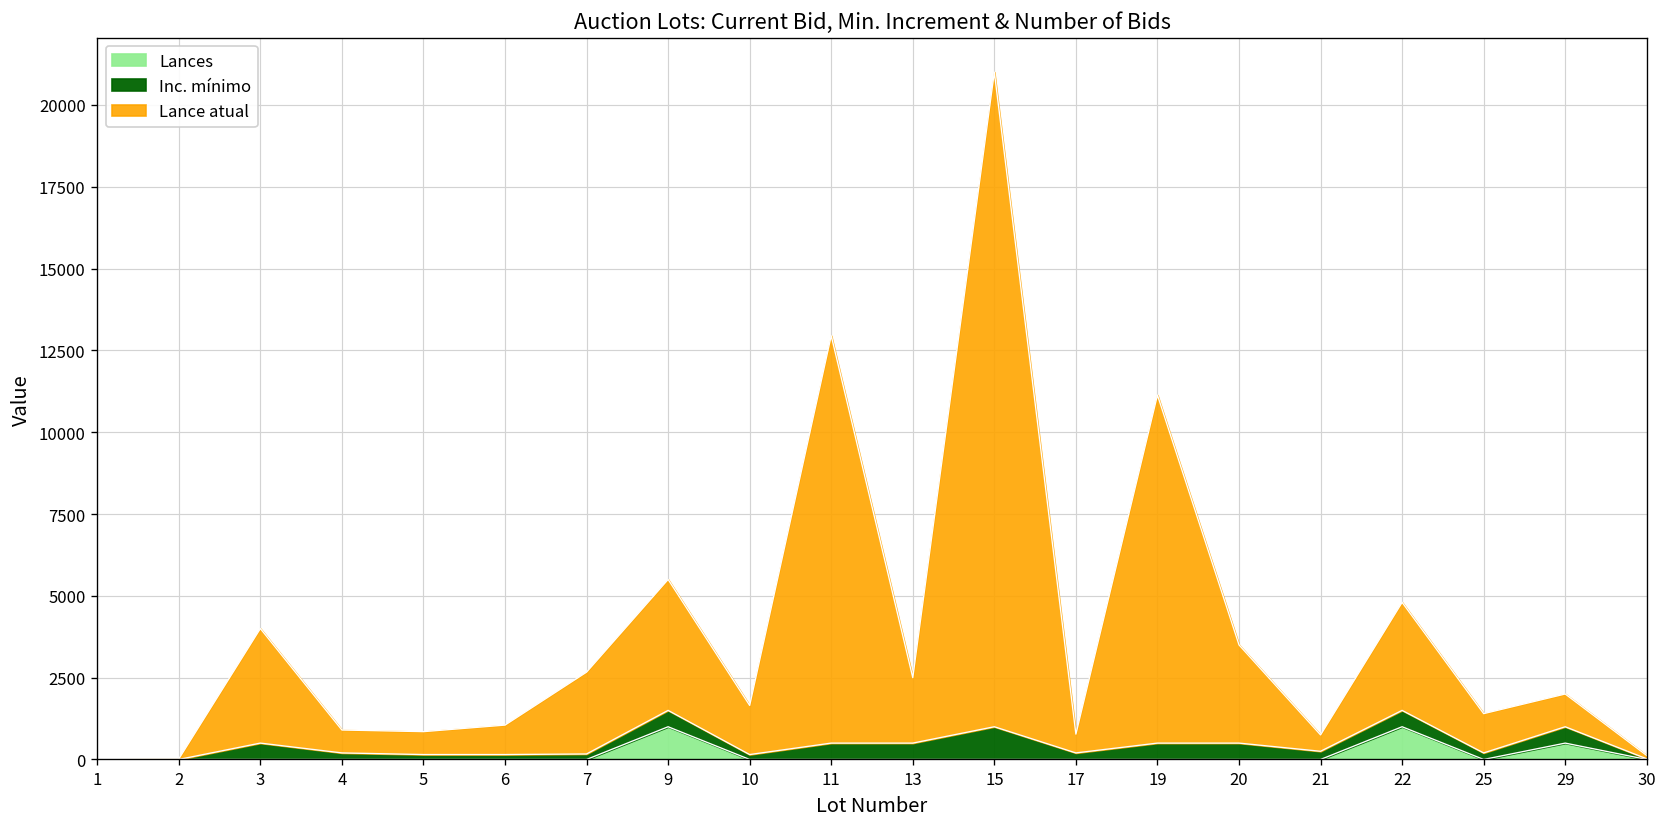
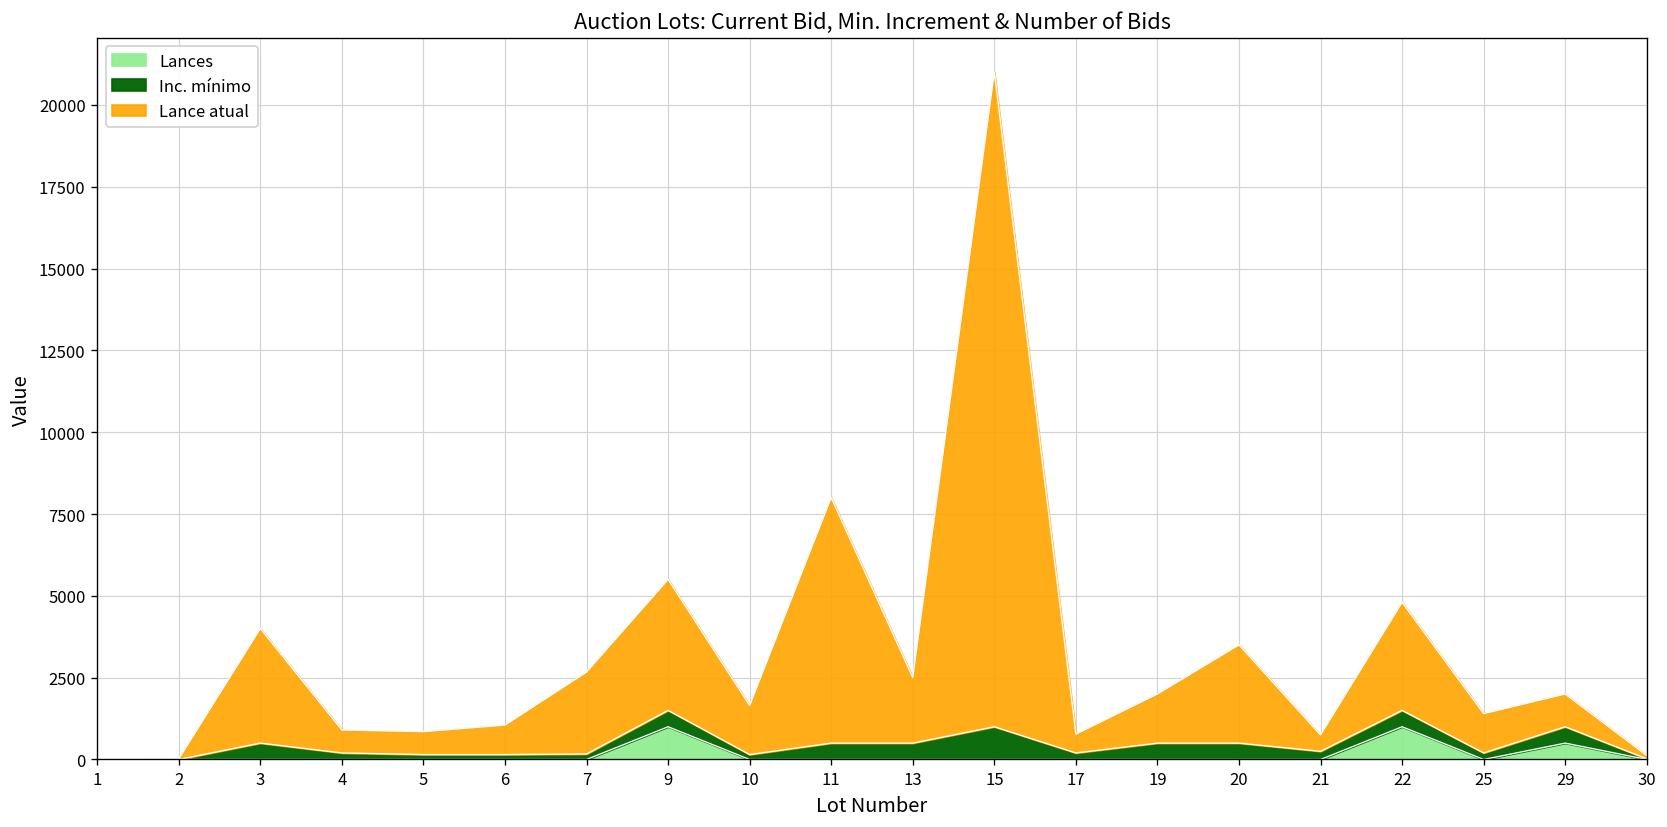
Lance atual, 11: 12400 -> 7500
Lance atual, 19: 10600 -> 1500
